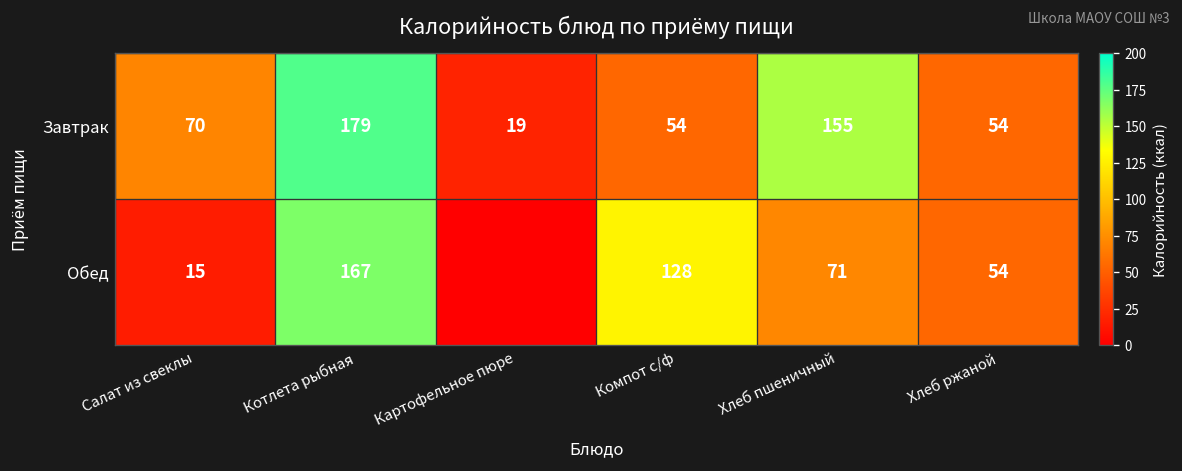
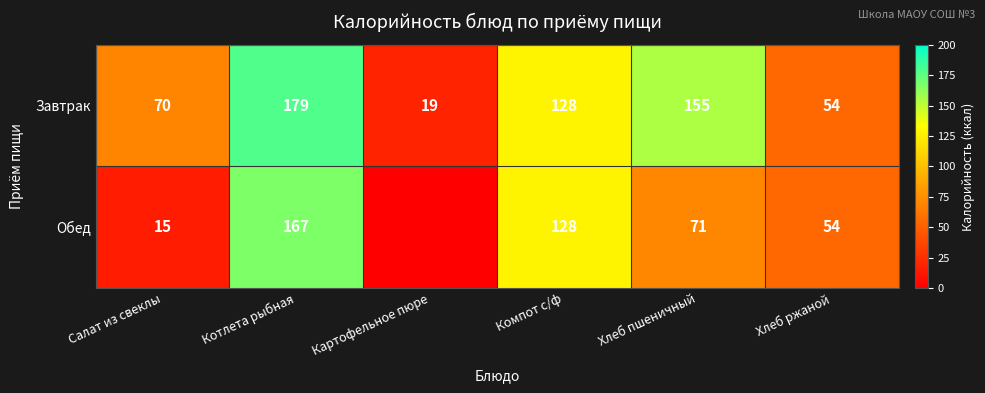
Завтрак, Компот с/ф: 54 -> 128
